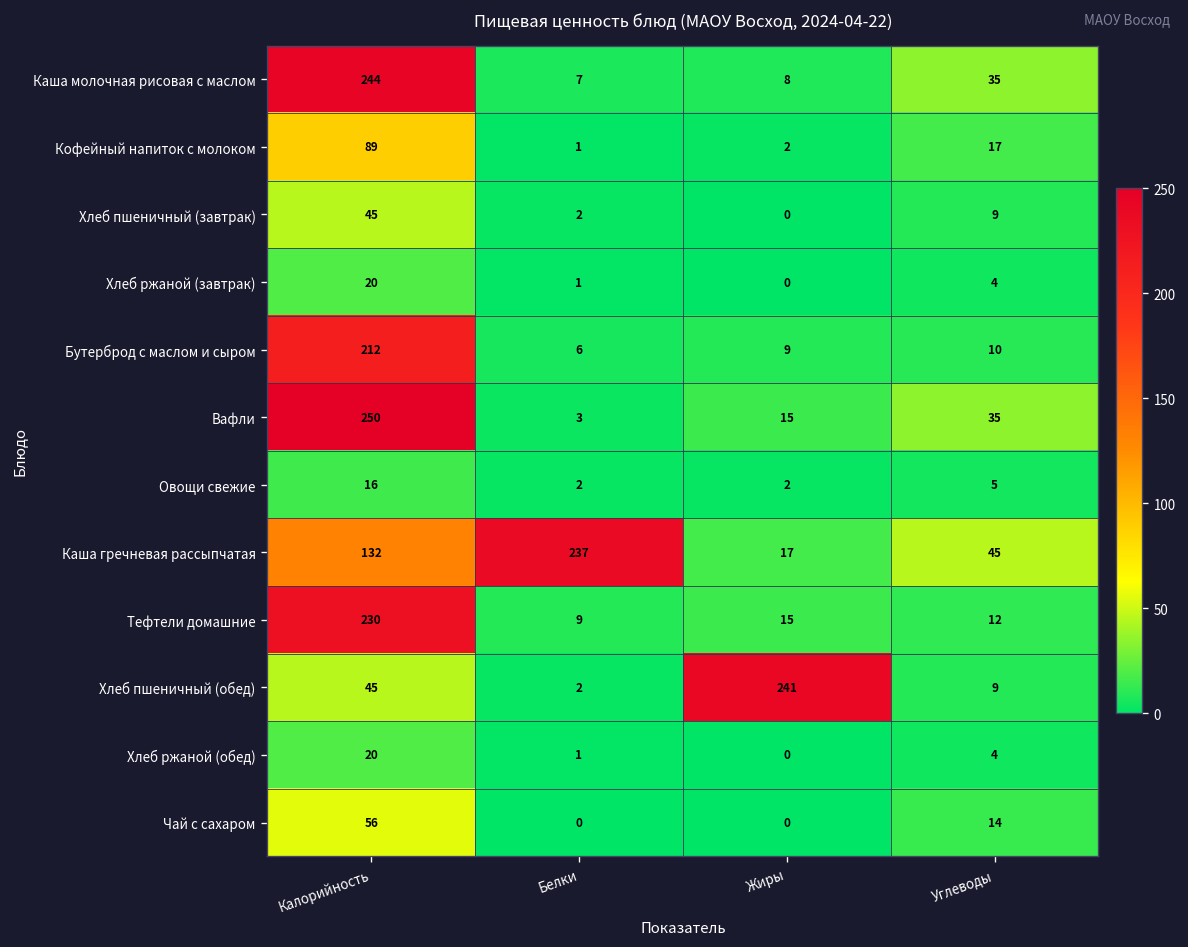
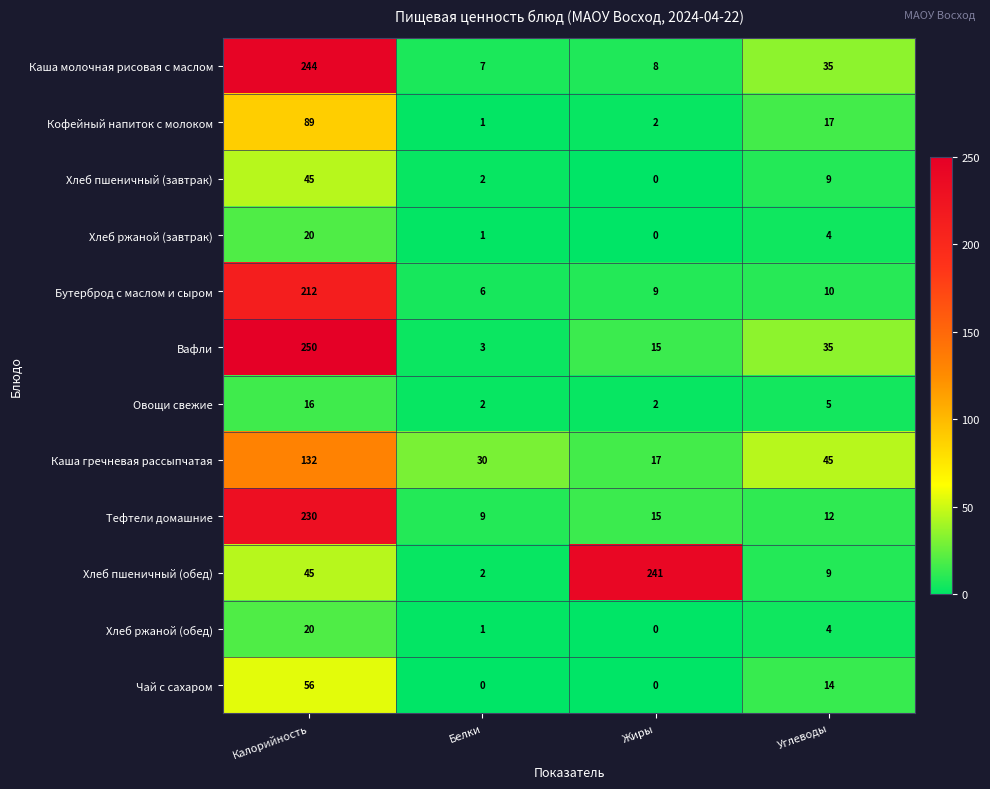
Каша гречневая рассыпчатая, Белки: 237 -> 30
